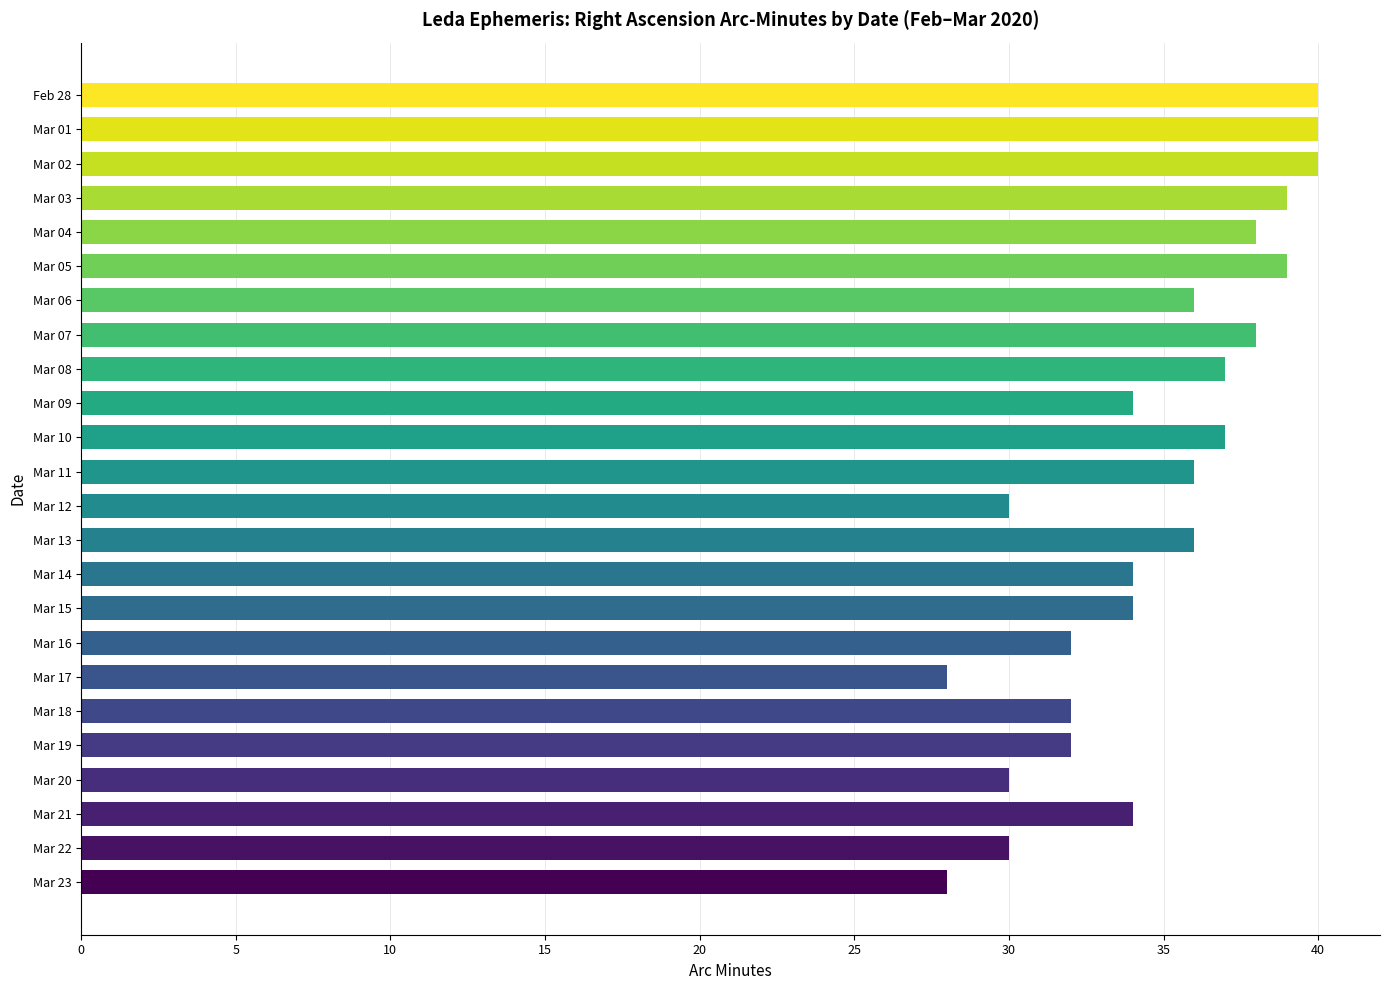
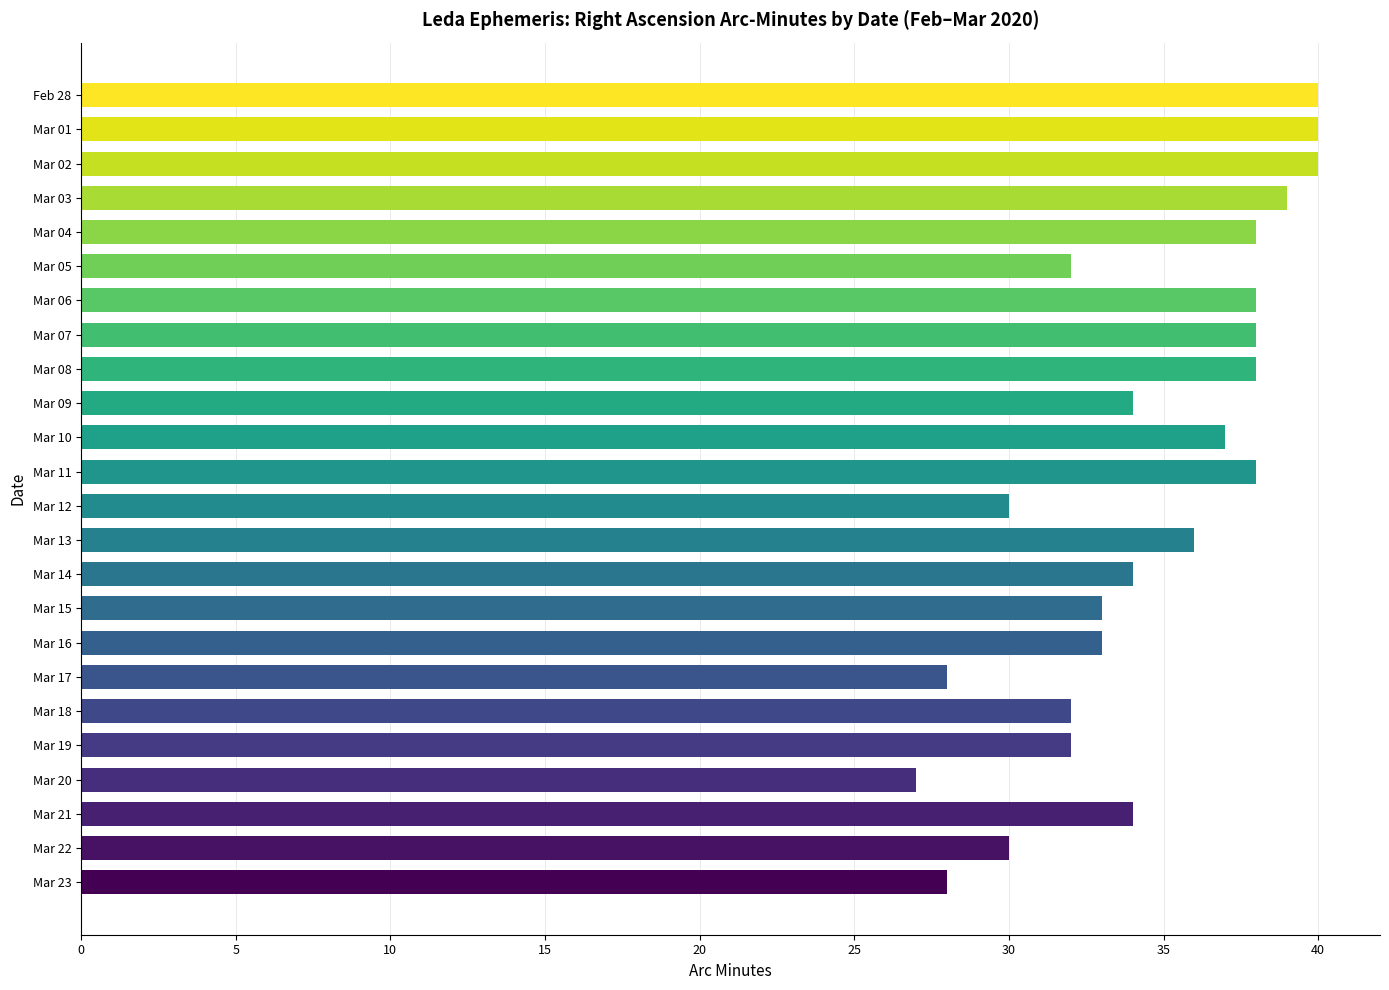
Mar 05: 39 -> 32
Mar 06: 36 -> 38
Mar 08: 37 -> 38
Mar 11: 36 -> 38
Mar 15: 34 -> 33
Mar 16: 32 -> 33
Mar 20: 30 -> 27
